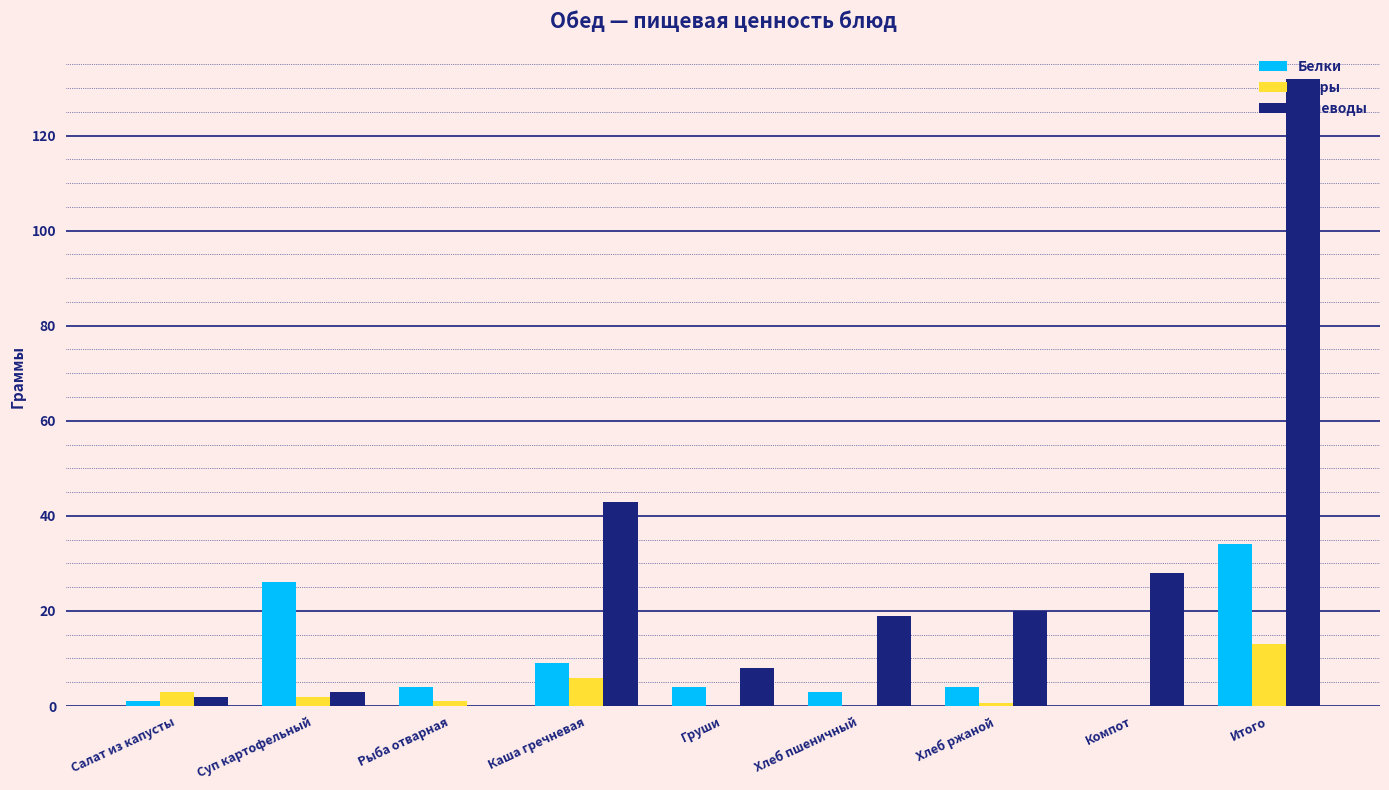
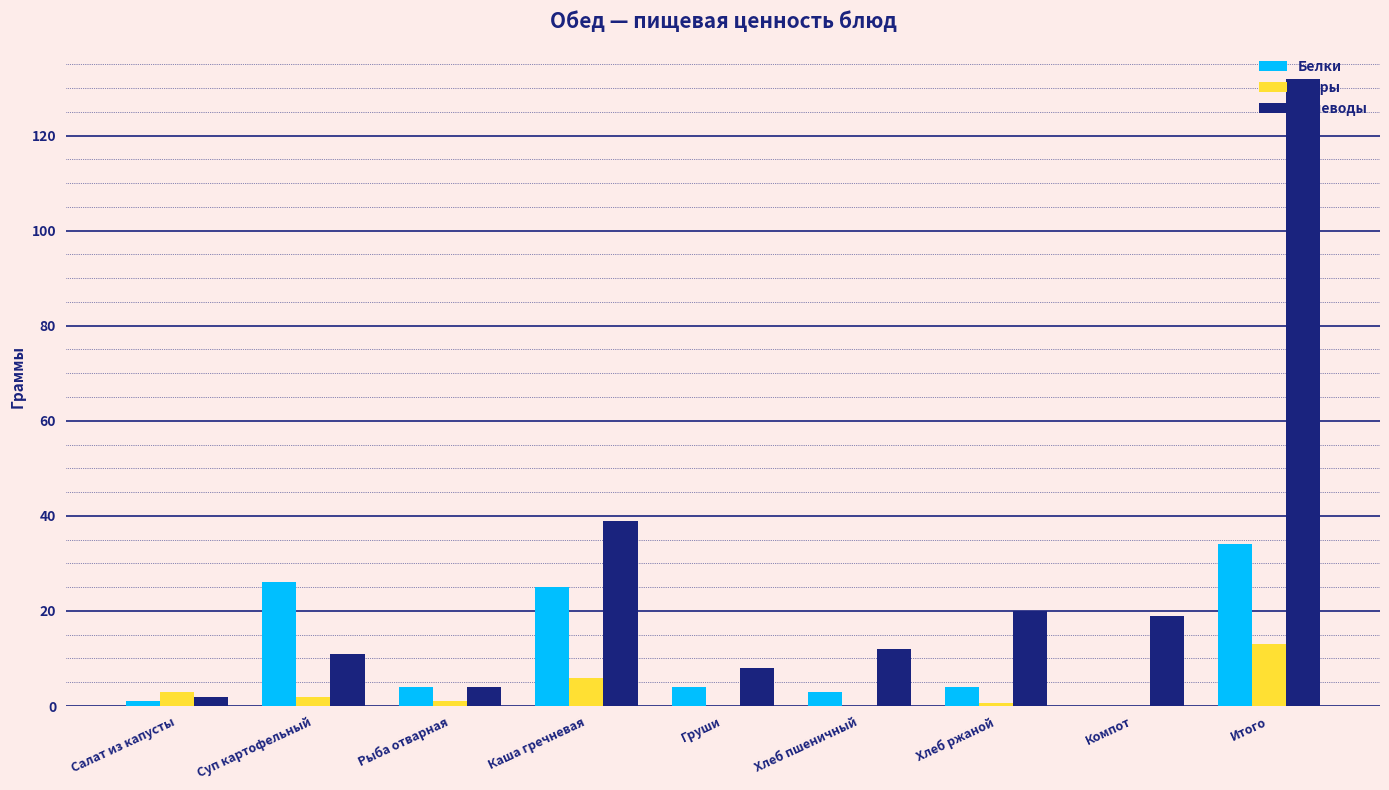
Углеводы, Суп картофельный: 3 -> 11
Углеводы, Рыба отварная: 0 -> 4
Белки, Каша гречневая: 9 -> 25
Углеводы, Каша гречневая: 43 -> 39
Углеводы, Хлеб пшеничный: 19 -> 12
Углеводы, Компот: 28 -> 19
